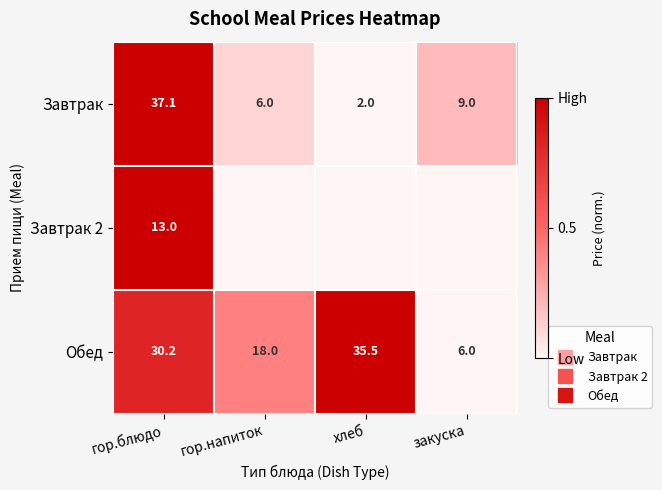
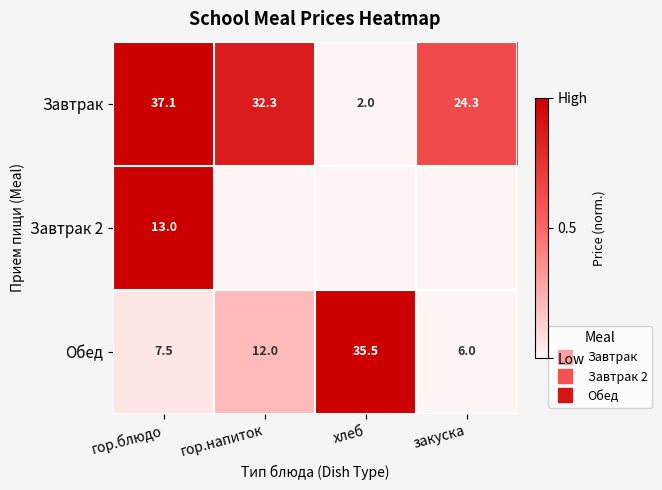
Завтрак, гор.напиток: 6.0 -> 32.3
Завтрак, закуска: 9.0 -> 24.3
Обед, гор.блюдо: 30.2 -> 7.5
Обед, гор.напиток: 18.0 -> 12.0
